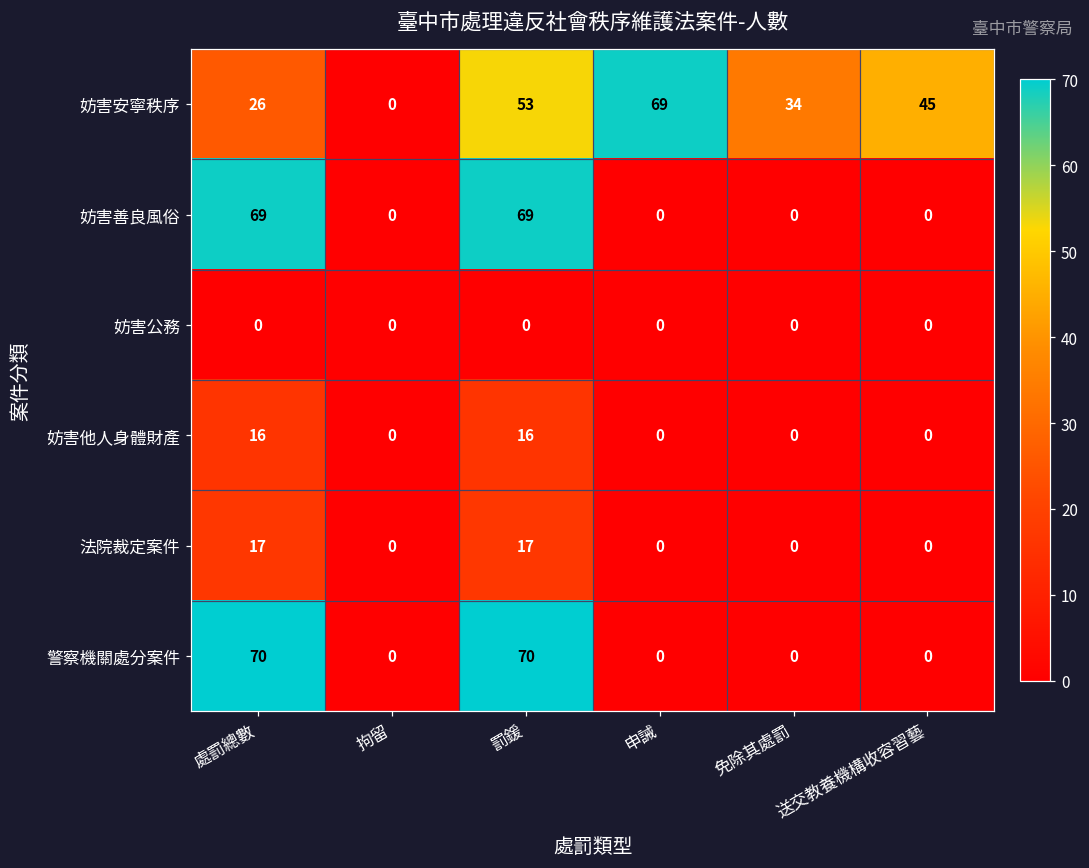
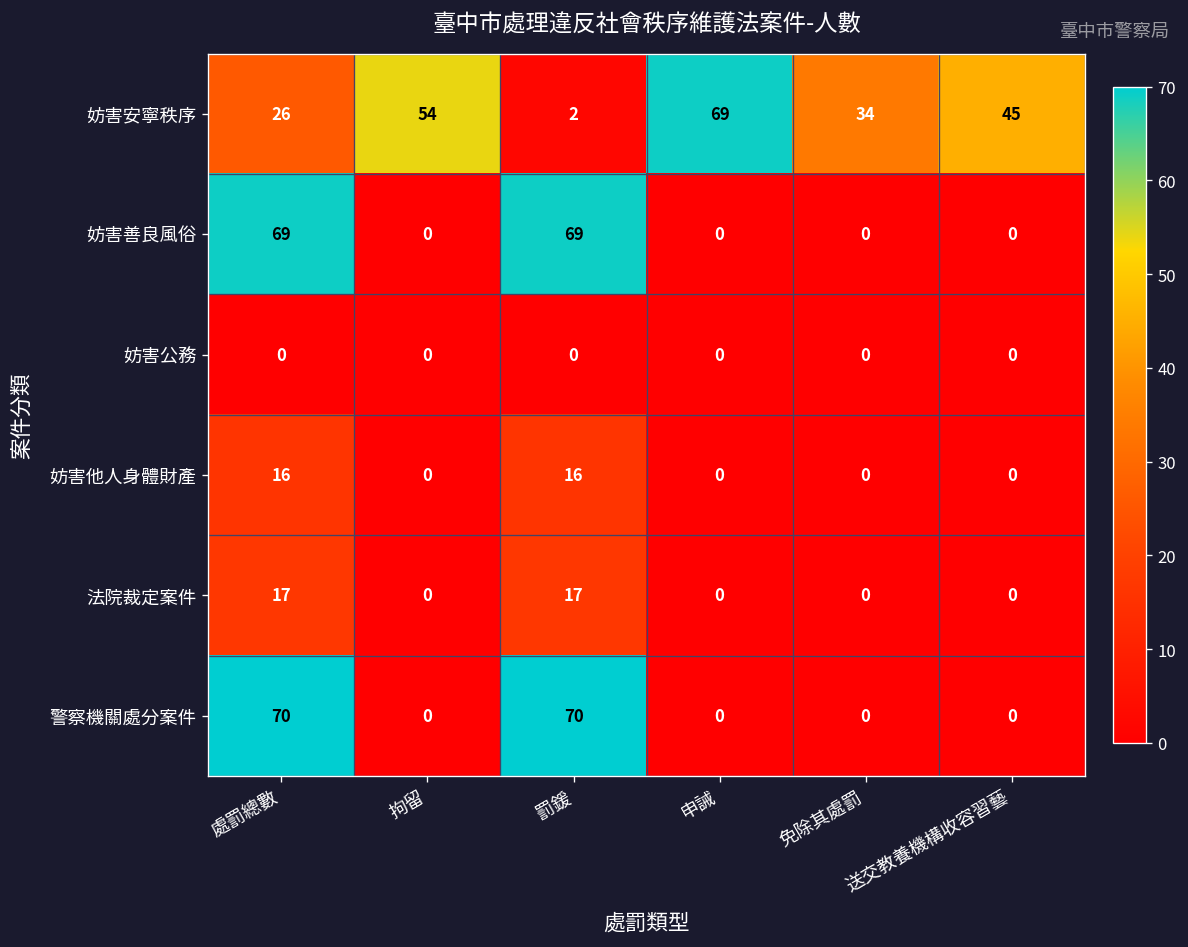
妨害安寧秩序, 拘留: 0 -> 54
妨害安寧秩序, 罰鍰: 53 -> 2
